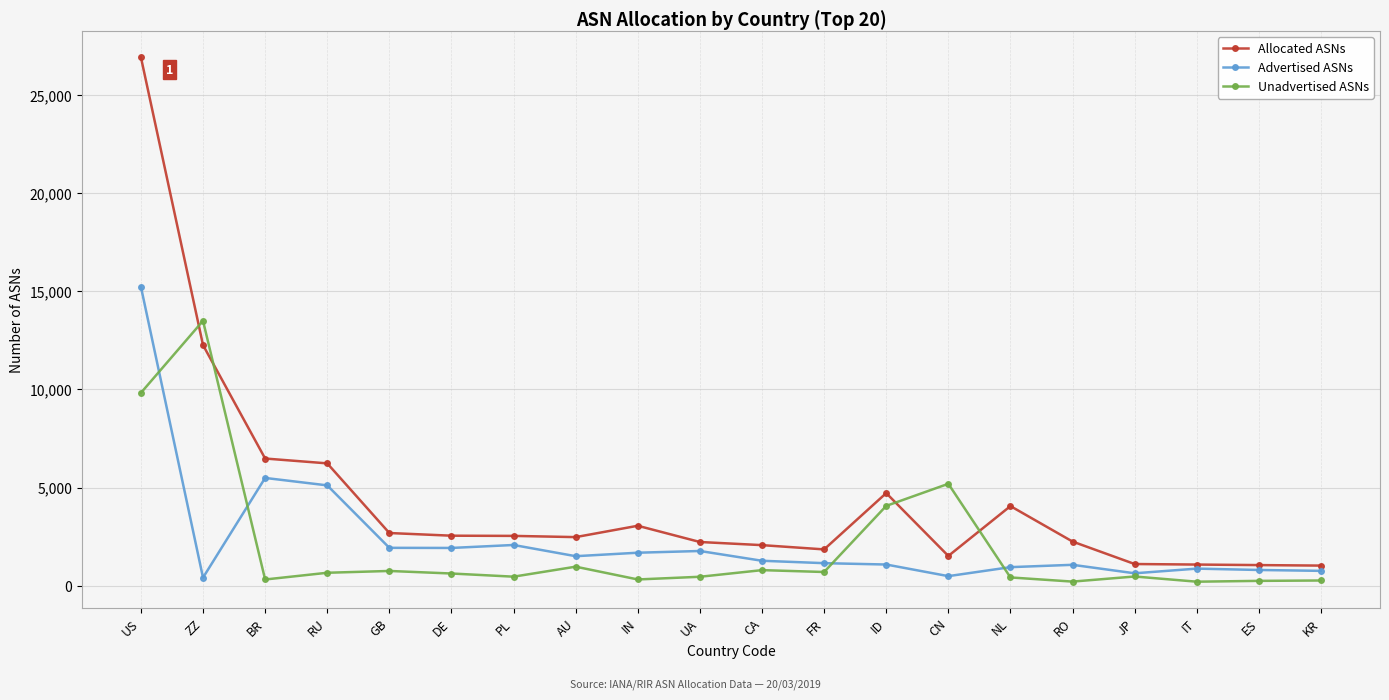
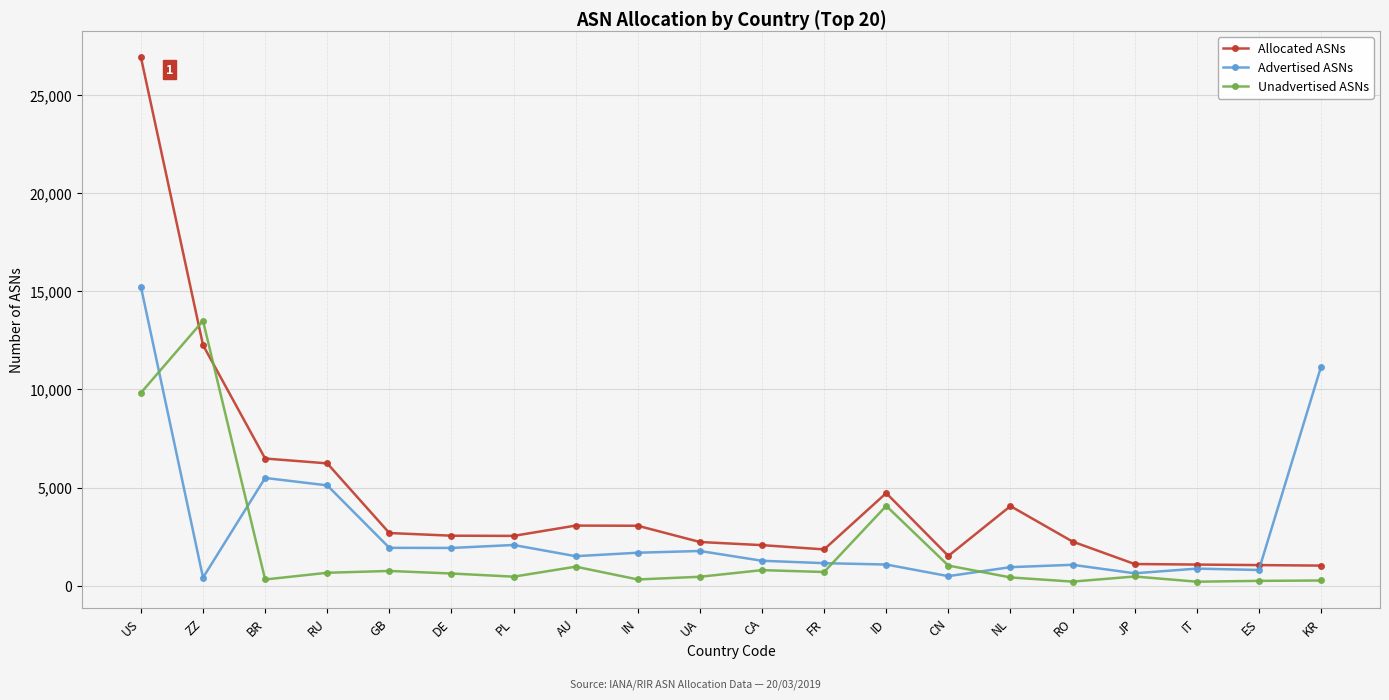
Allocated ASNs, AU: 2,500 -> 3,100
Unadvertised ASNs, CN: 5,200 -> 1,000
Advertised ASNs, KR: 800 -> 11,200
